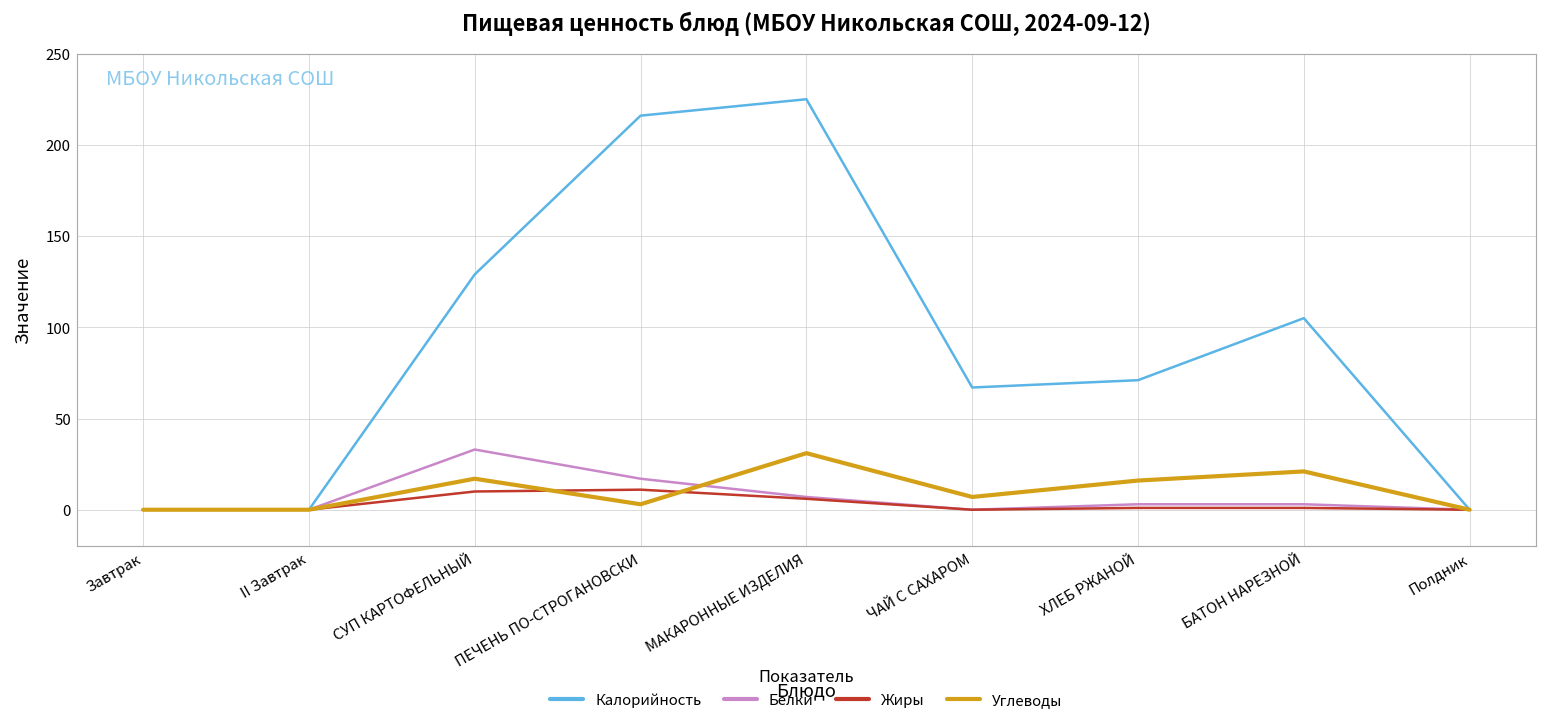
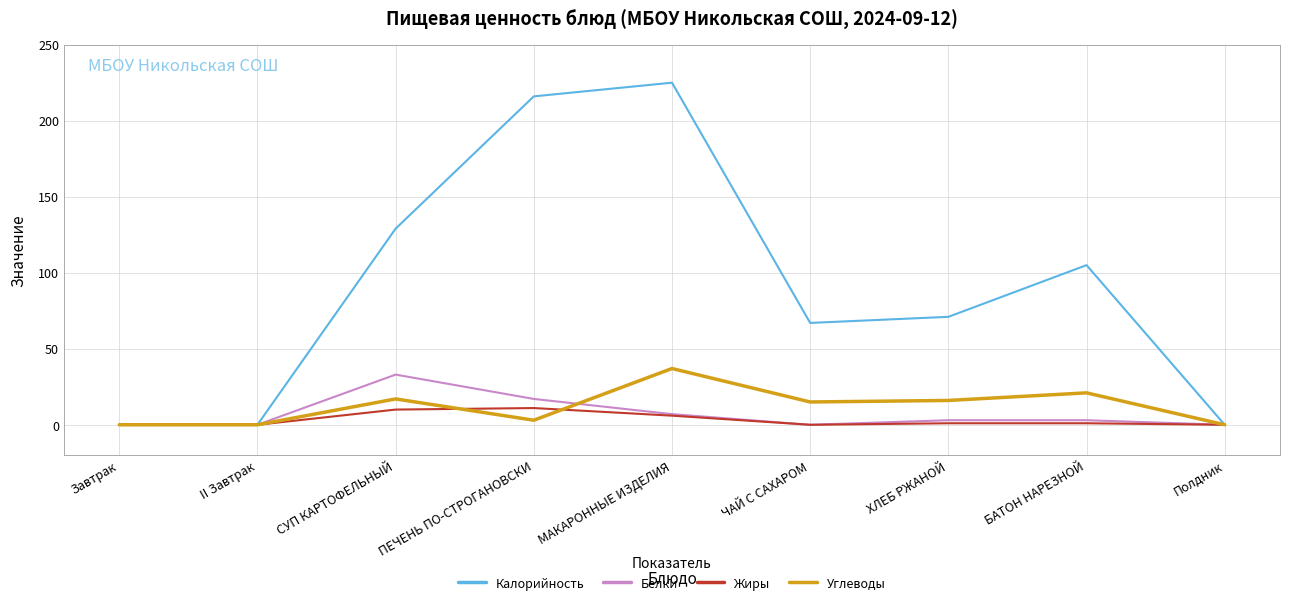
Углеводы, МАКАРОННЫЕ ИЗДЕЛИЯ: 31 -> 37
Углеводы, ЧАЙ С САХАРОМ: 7 -> 15
